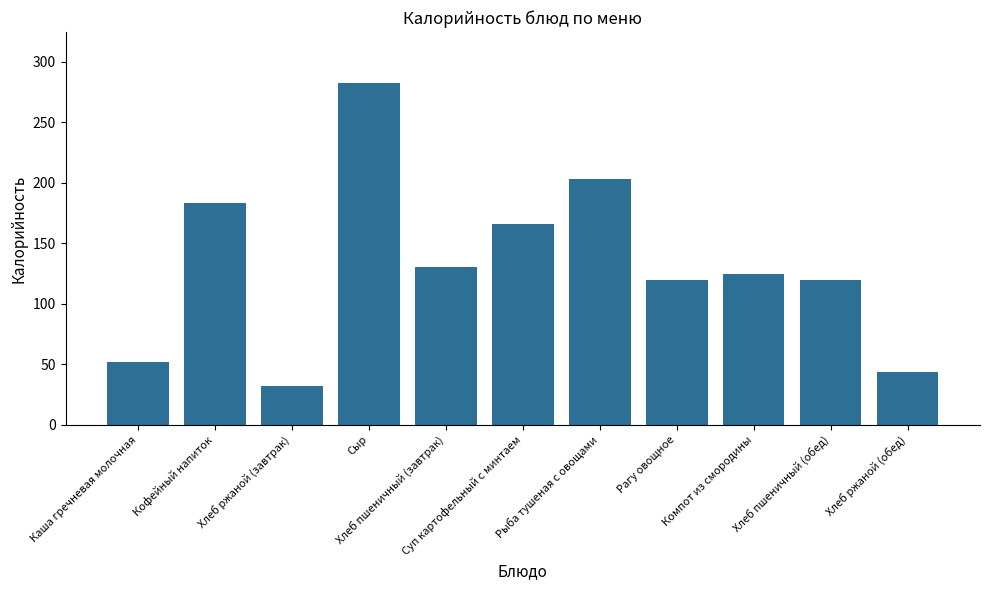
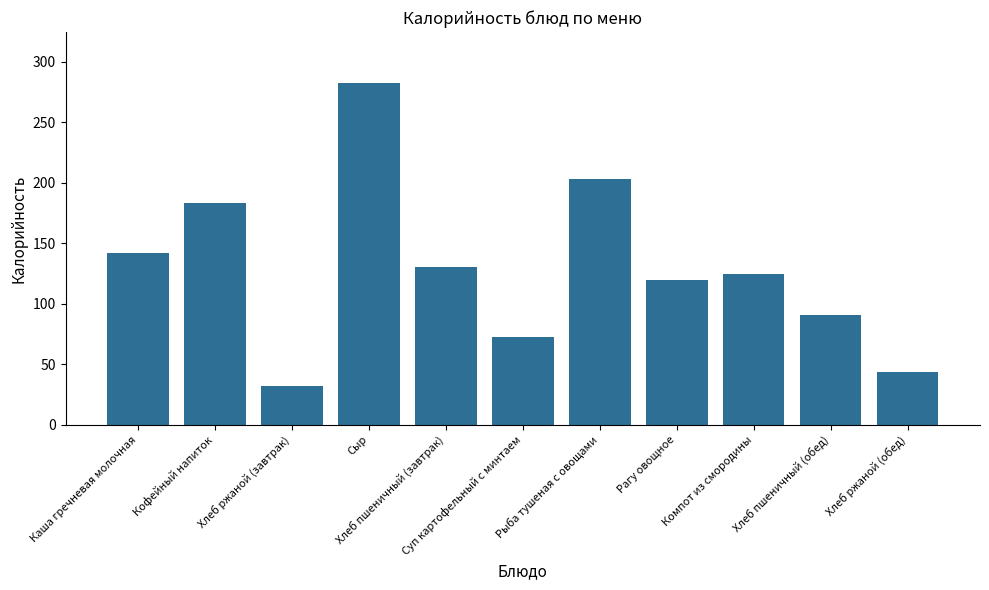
Каша гречневая молочная: 52 -> 142
Суп картофельный с минтаем: 166 -> 73
Хлеб пшеничный (обед): 120 -> 91
